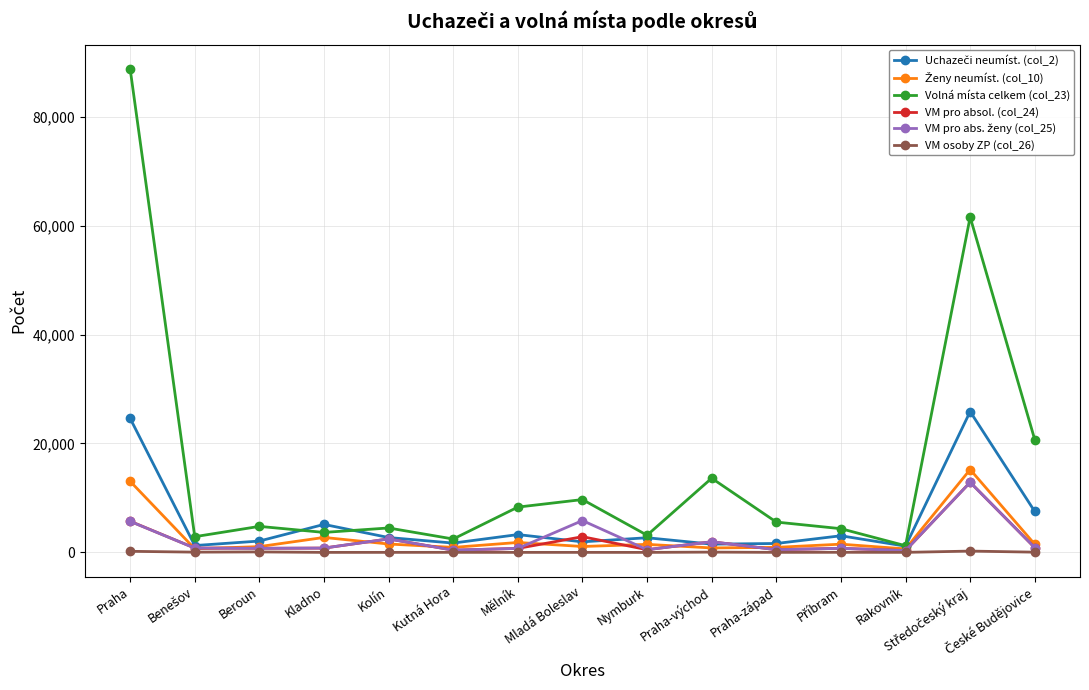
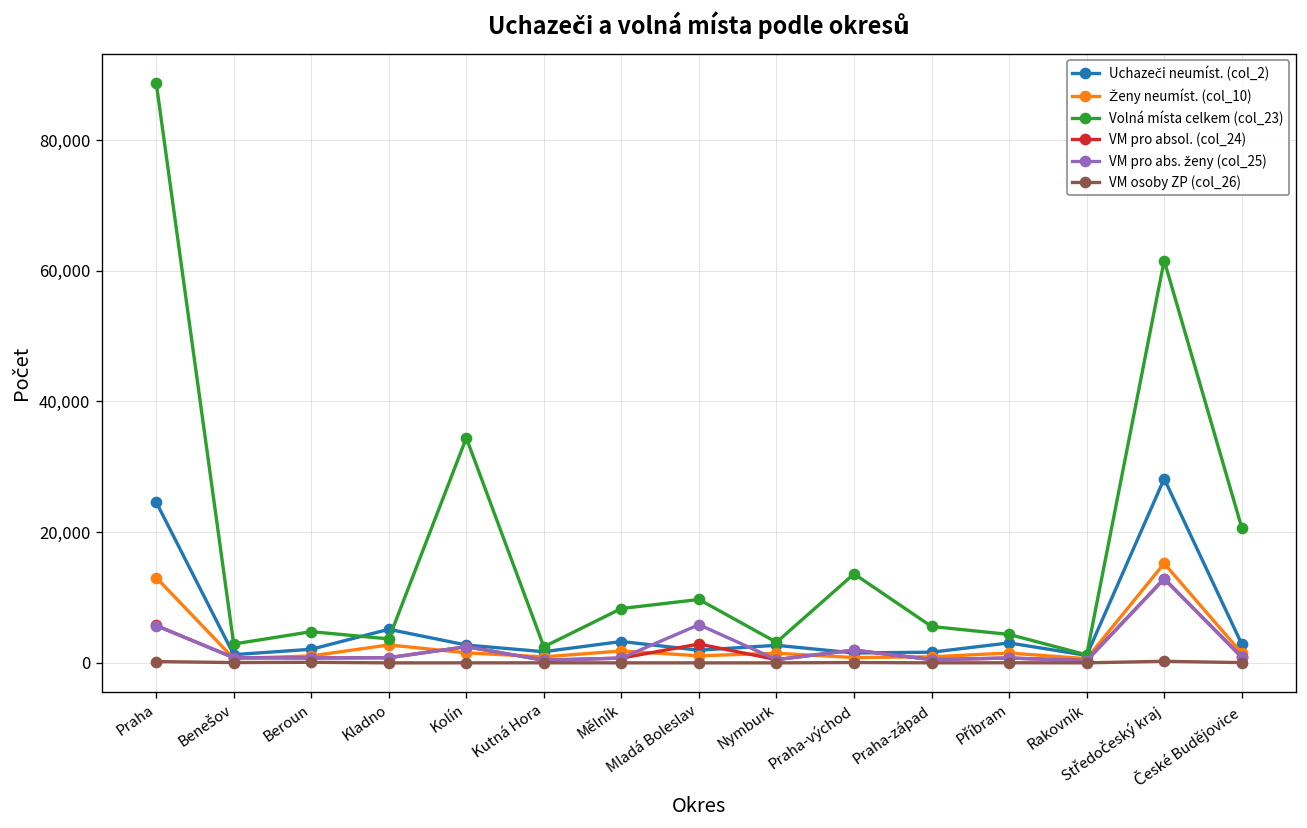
Volná místa celkem (col_23), Kolín: 4,000 -> 34,000
Uchazeči neumíst. (col_2), Středočeský kraj: 26,000 -> 28,000
Uchazeči neumíst. (col_2), České Budějovice: 8,000 -> 3,000
